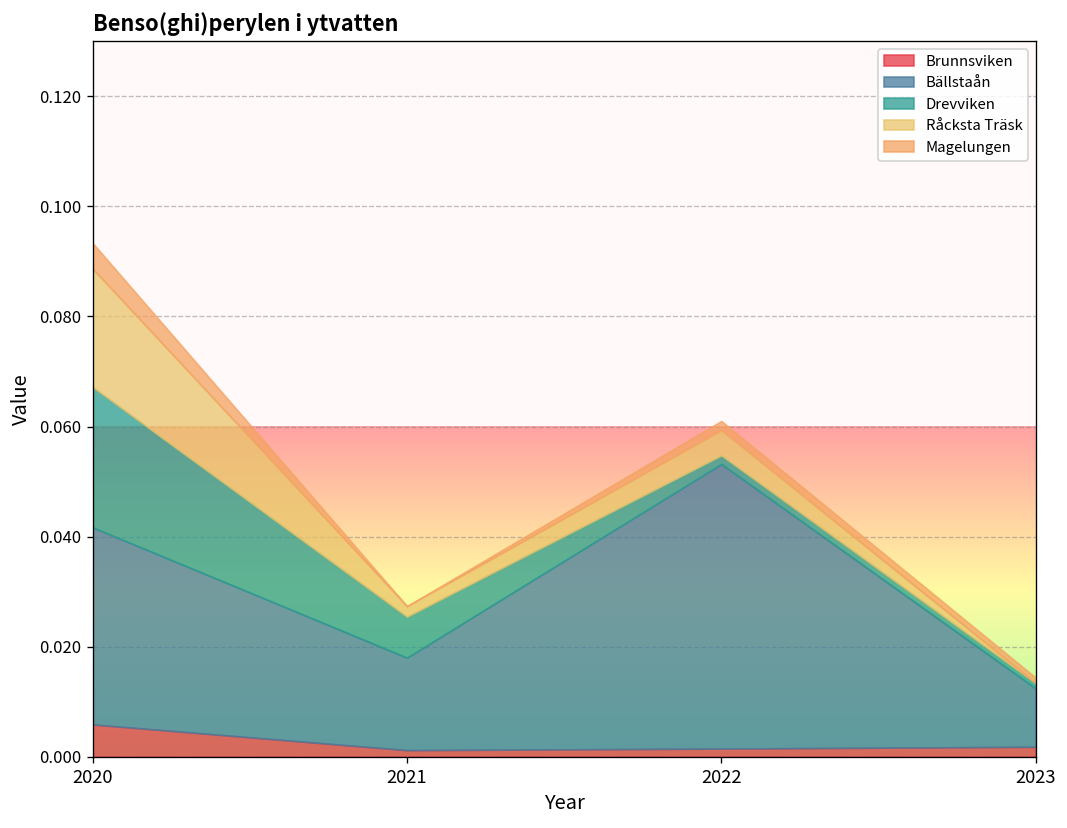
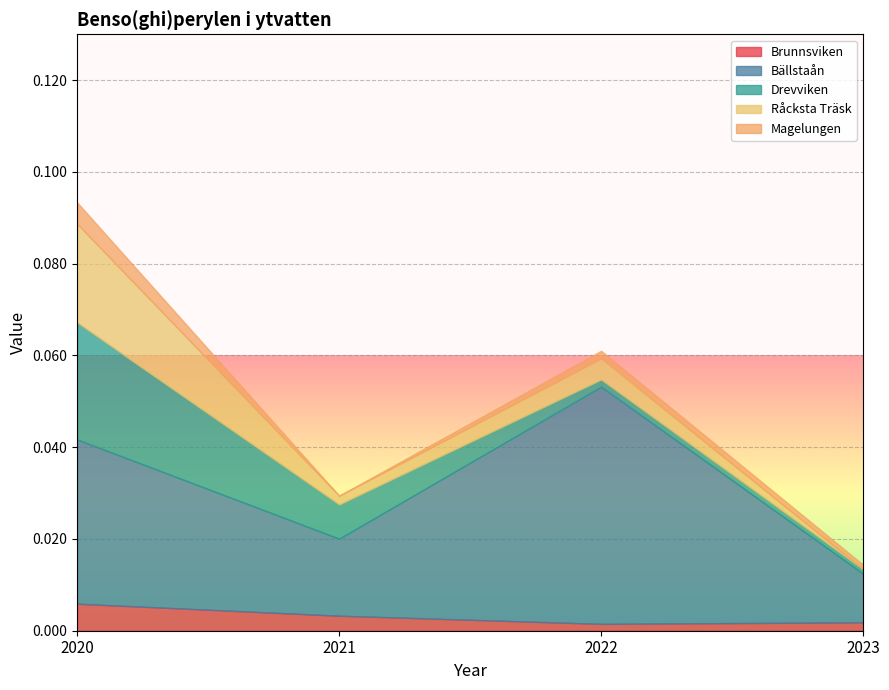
Brunnsviken, 2021: 0.001 -> 0.003
